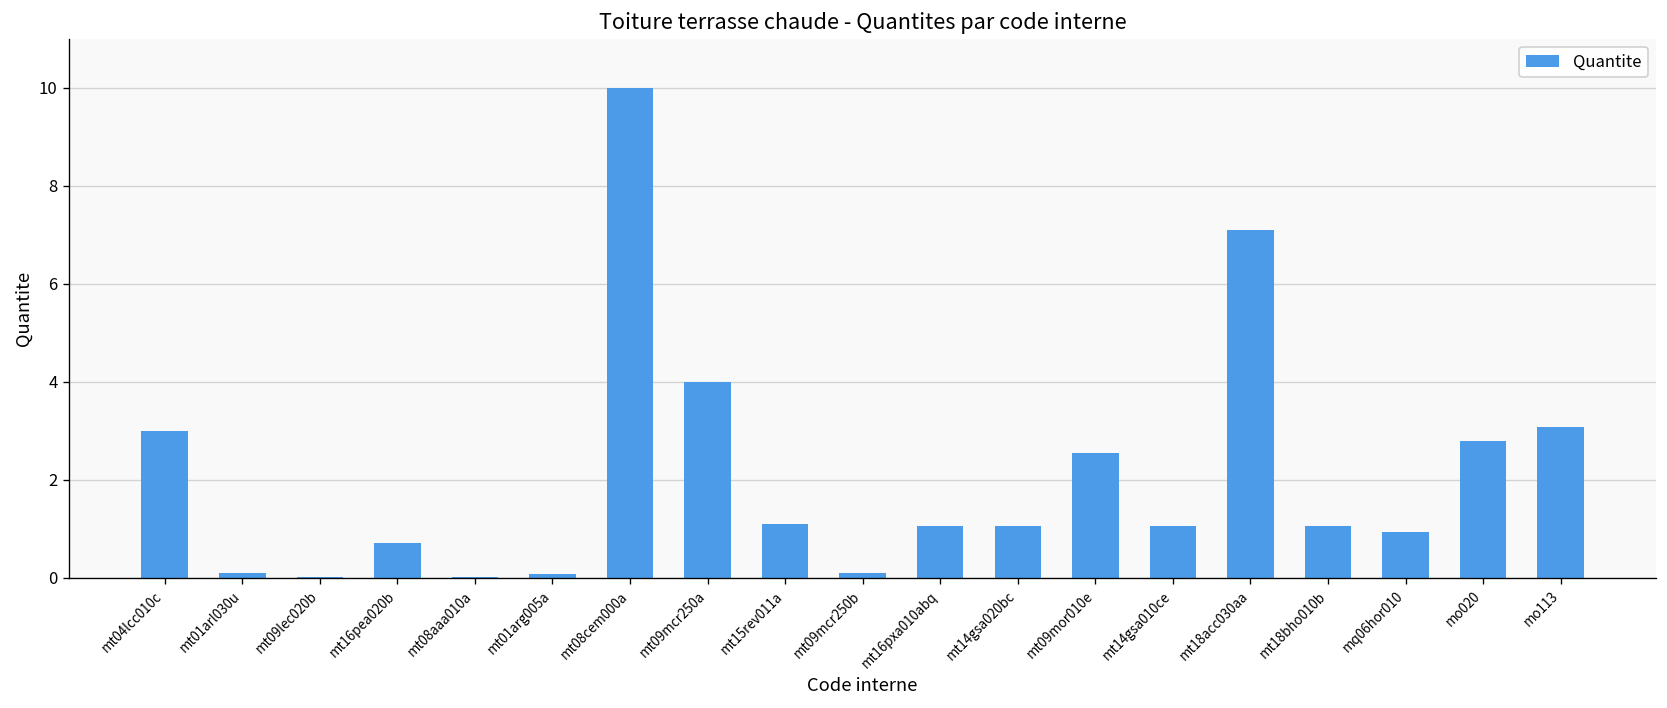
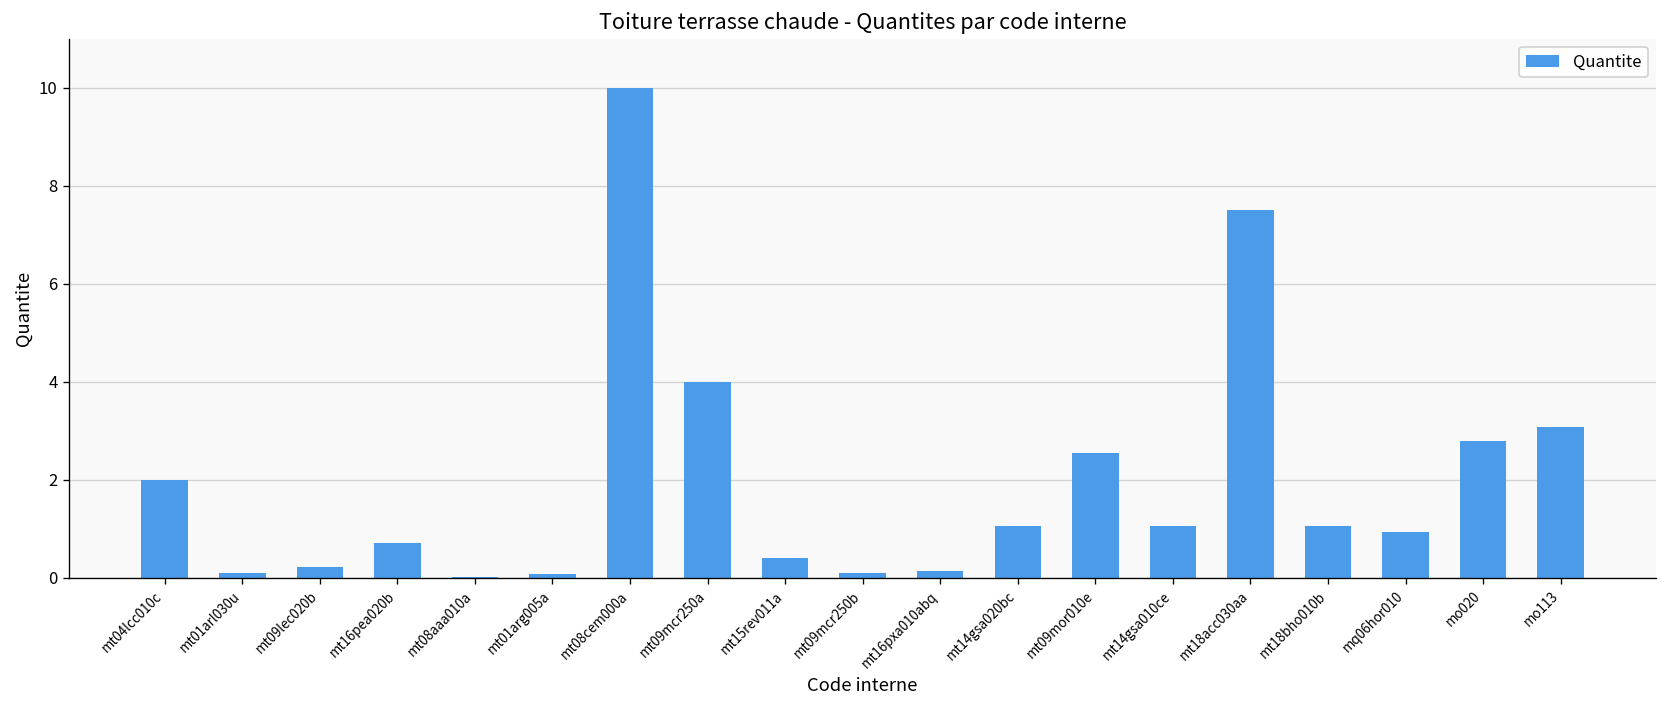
mt04lcc010c: 3 -> 2
mt09lec020b: 0.0 -> 0.2
mt15rev011a: 1.1 -> 0.4
mt16pxa010abq: 1.1 -> 0.1
mt18acc030aa: 7.1 -> 7.5
